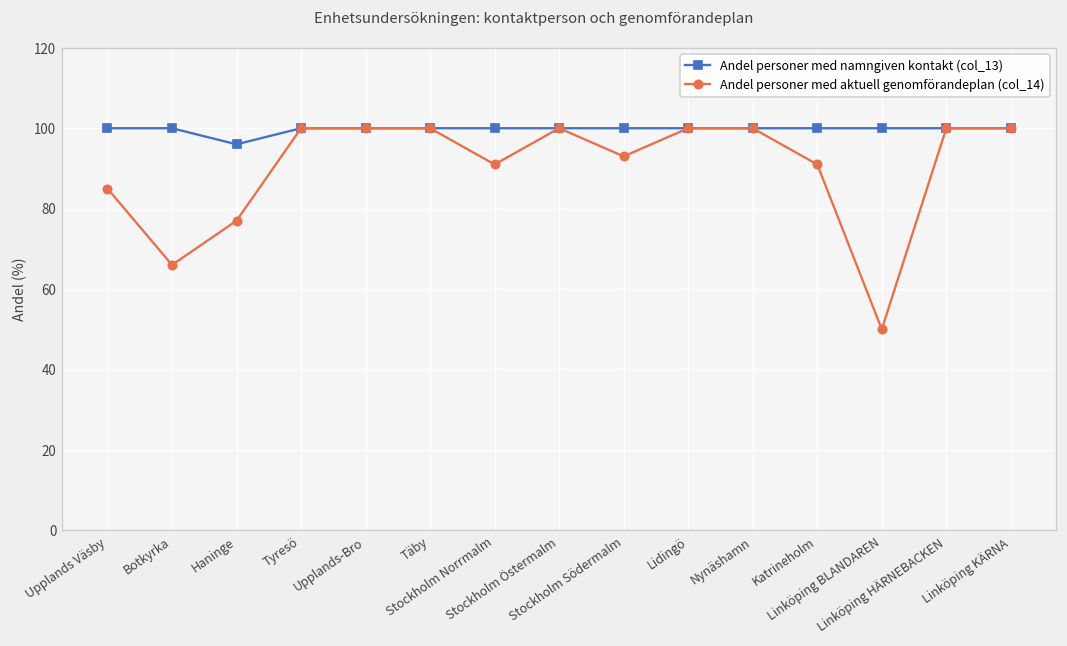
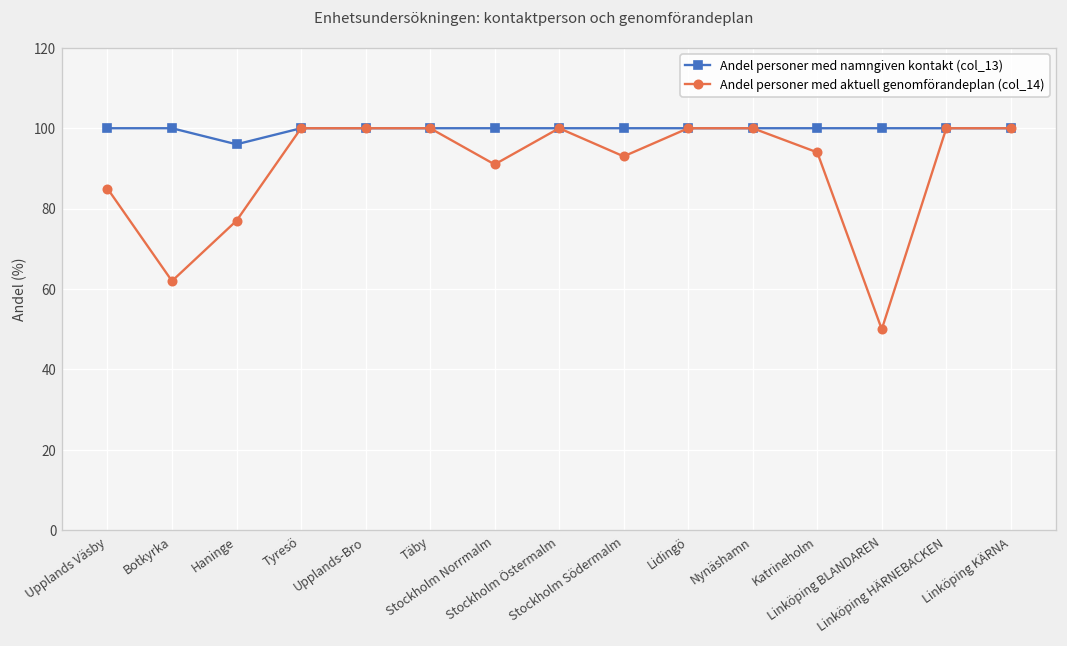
Andel personer med aktuell genomförandeplan (col_14), Botkyrka: 66 -> 62
Andel personer med aktuell genomförandeplan (col_14), Katrineholm: 91 -> 94
